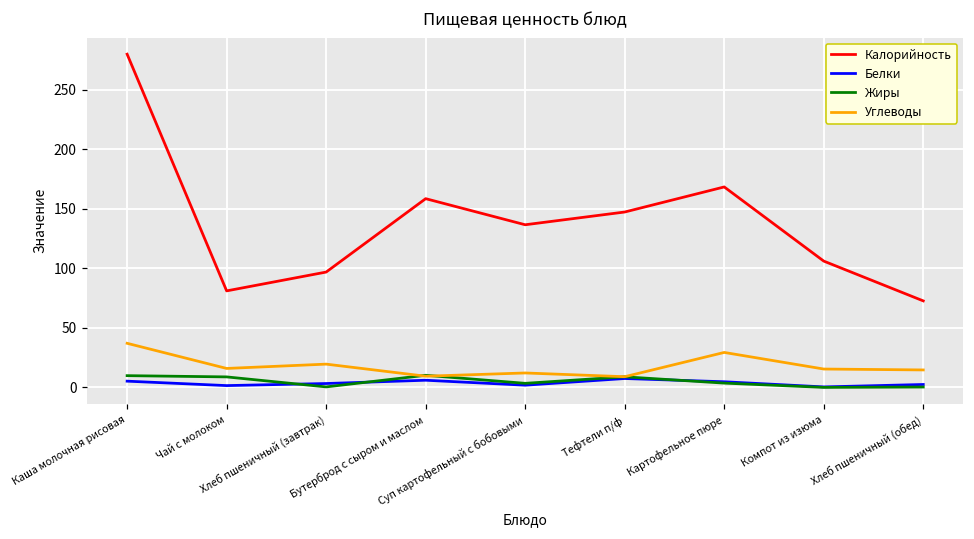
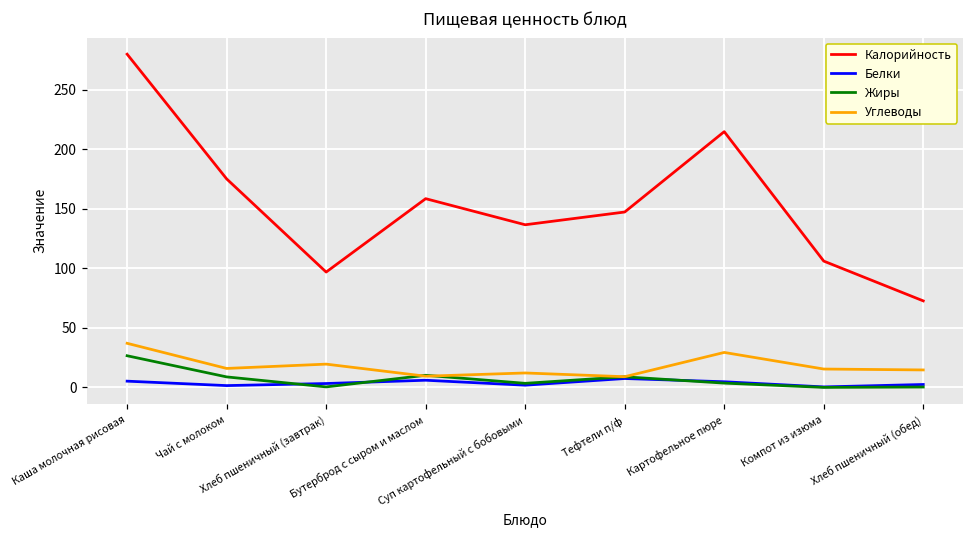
Жиры, Каша молочная рисовая: 10 -> 27
Калорийность, Чай с молоком: 81 -> 175
Калорийность, Картофельное пюре: 168 -> 215
